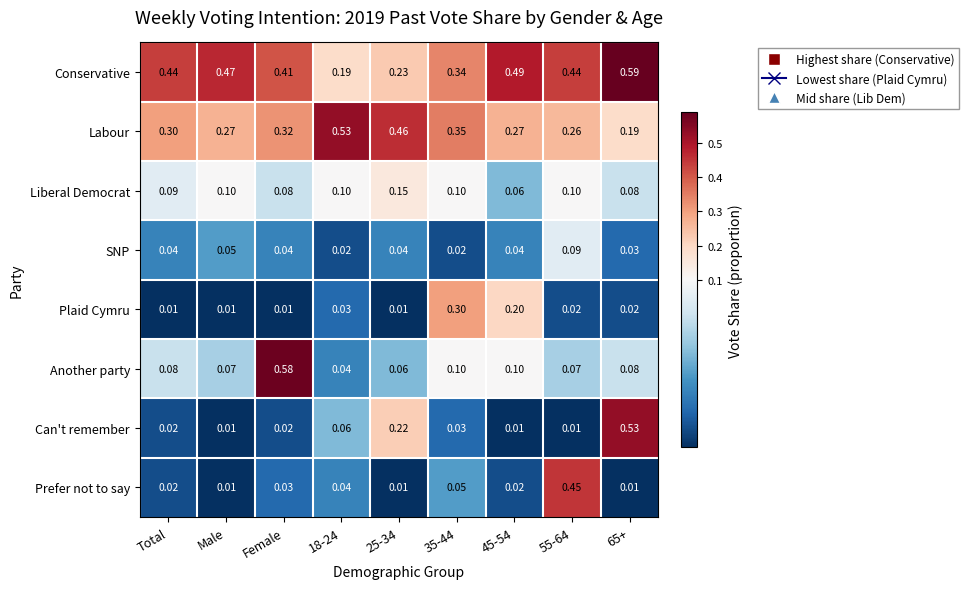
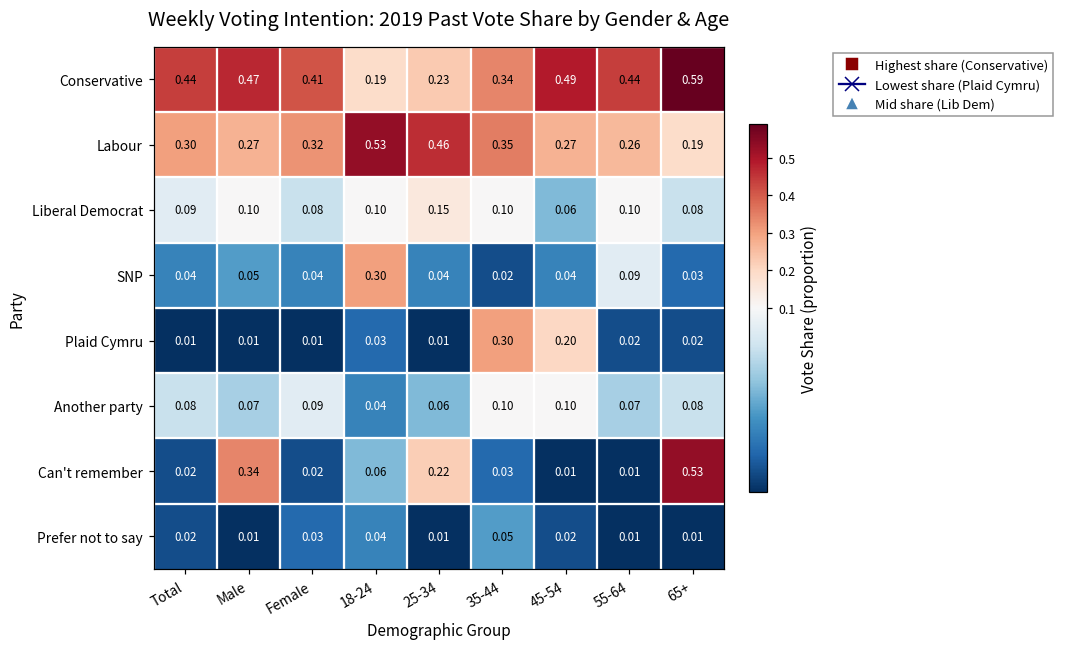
SNP, 18-24: 0.02 -> 0.30
Another party, Female: 0.58 -> 0.09
Can't remember, Male: 0.01 -> 0.34
Prefer not to say, 55-64: 0.45 -> 0.01
